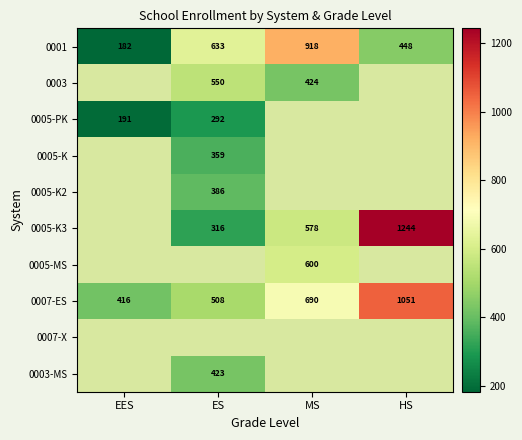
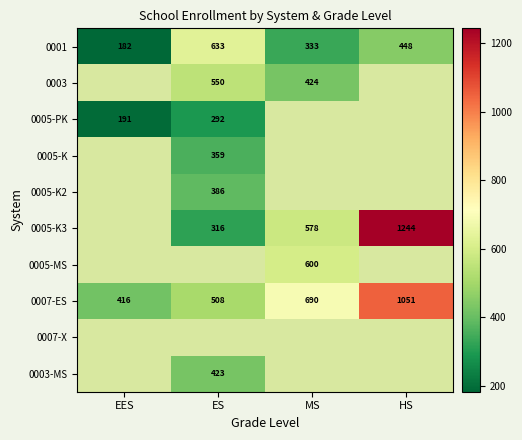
0001, MS: 918 -> 333
